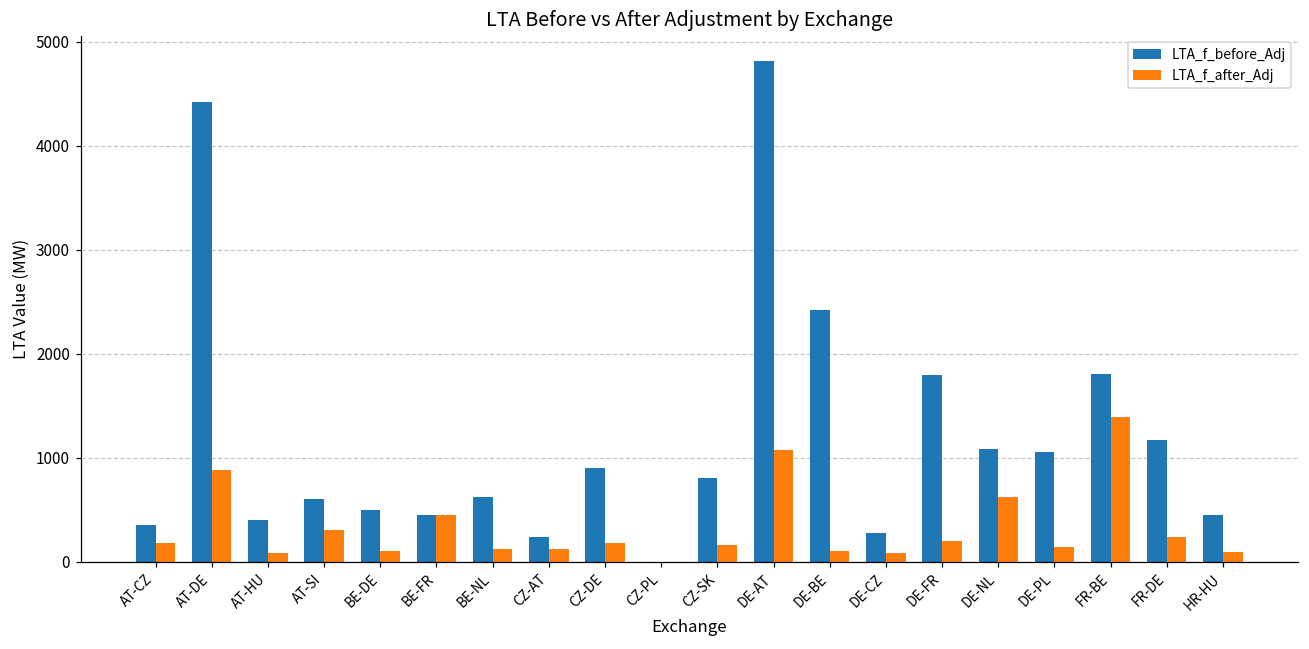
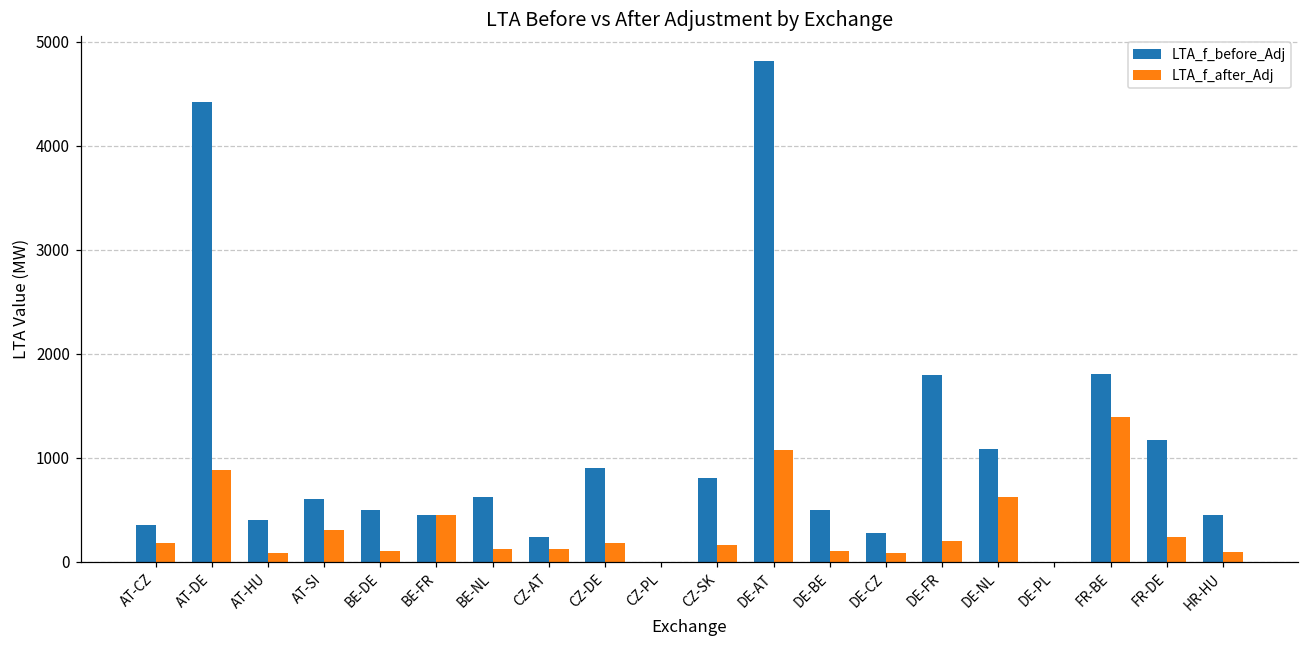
LTA_f_before_Adj, DE-BE: 2400 -> 500
LTA_f_before_Adj, DE-PL: 1100 -> 0
LTA_f_after_Adj, DE-PL: 100 -> 0
